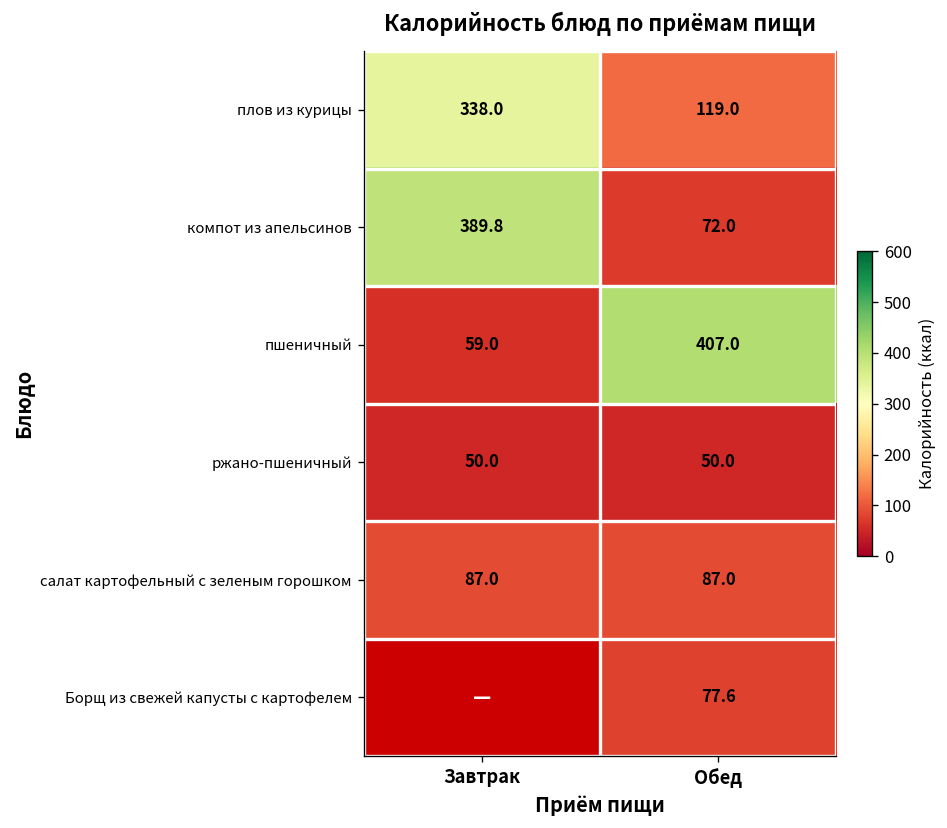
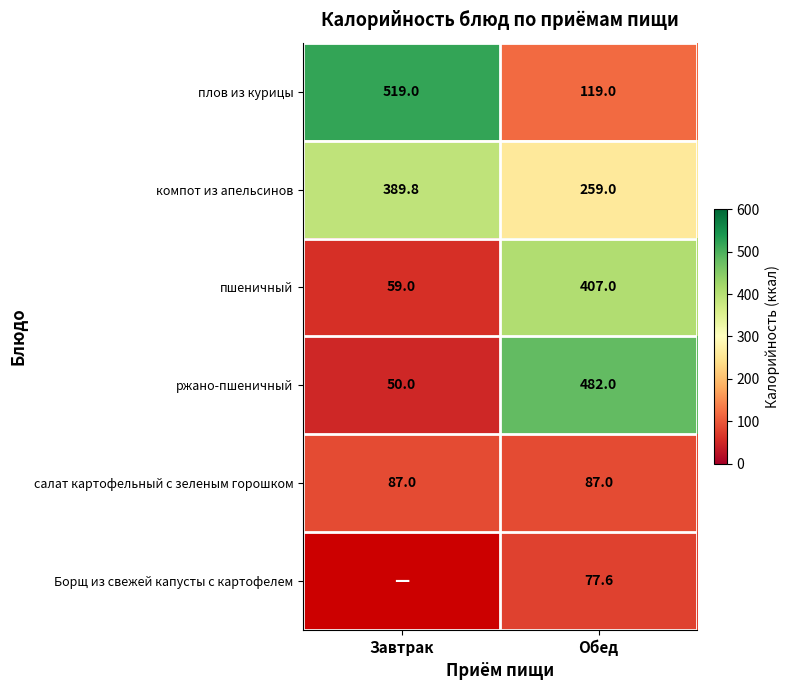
плов из курицы, Завтрак: 338.0 -> 519.0
компот из апельсинов, Обед: 72.0 -> 259.0
ржано-пшеничный, Обед: 50.0 -> 482.0
